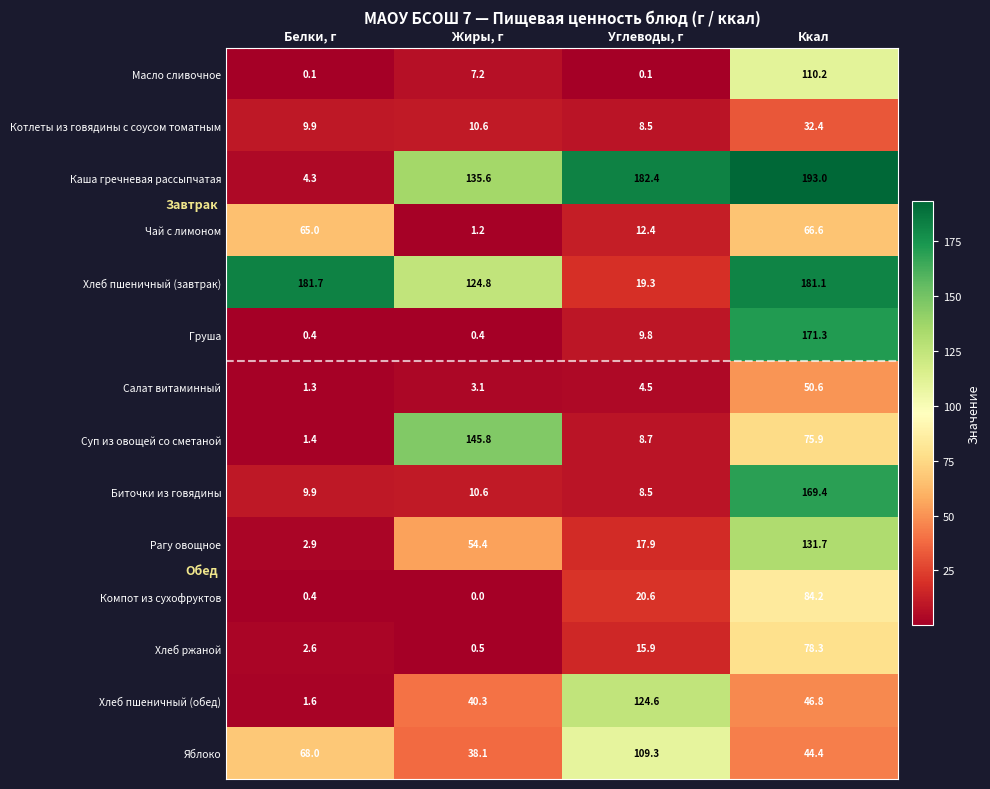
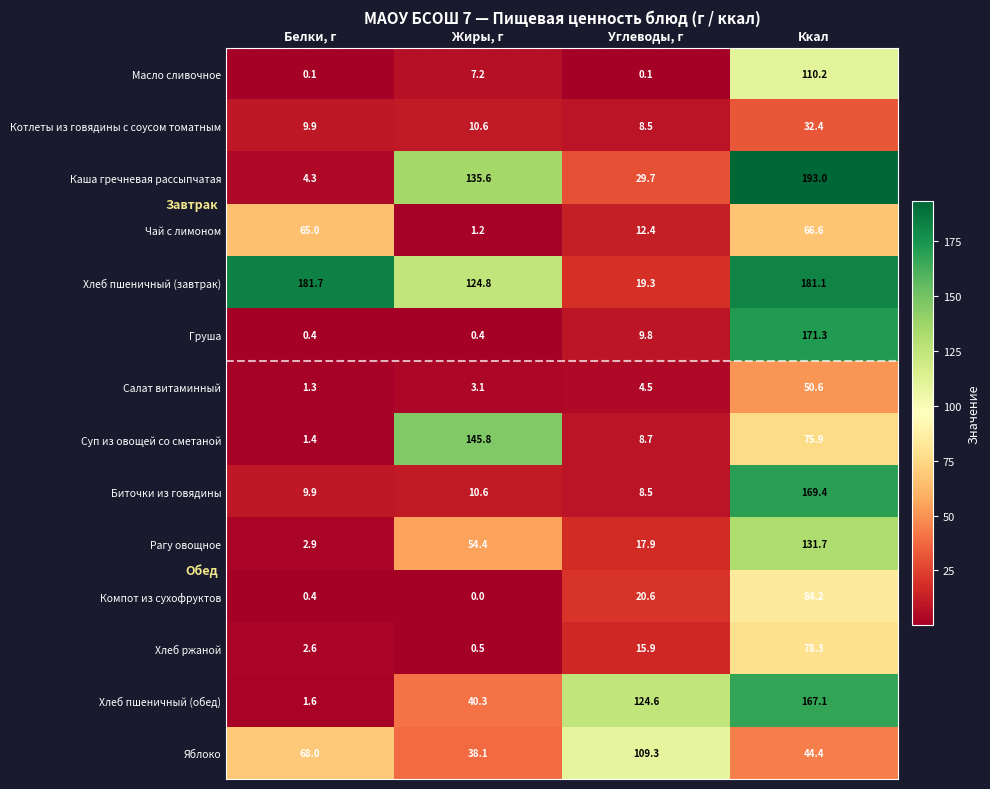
Каша гречневая рассыпчатая, Углеводы, г: 182.4 -> 29.7
Хлеб пшеничный (обед), Ккал: 46.8 -> 167.1
